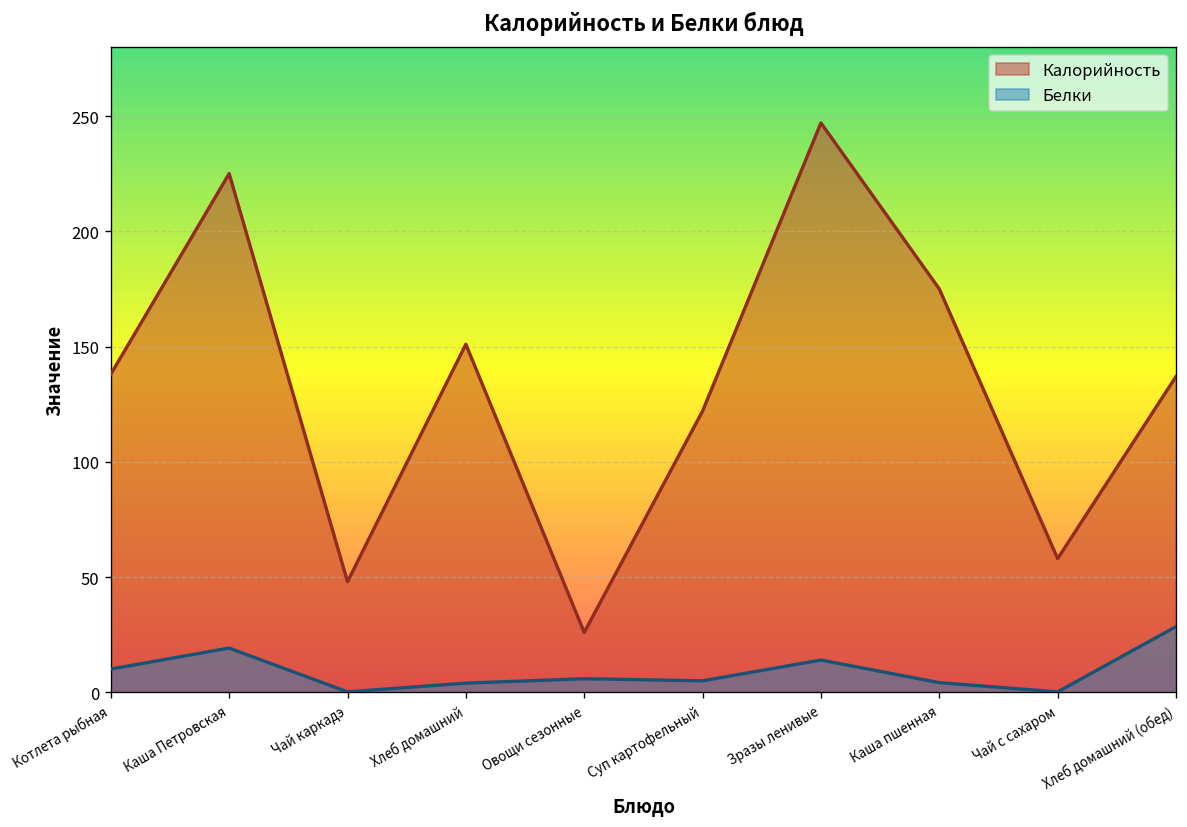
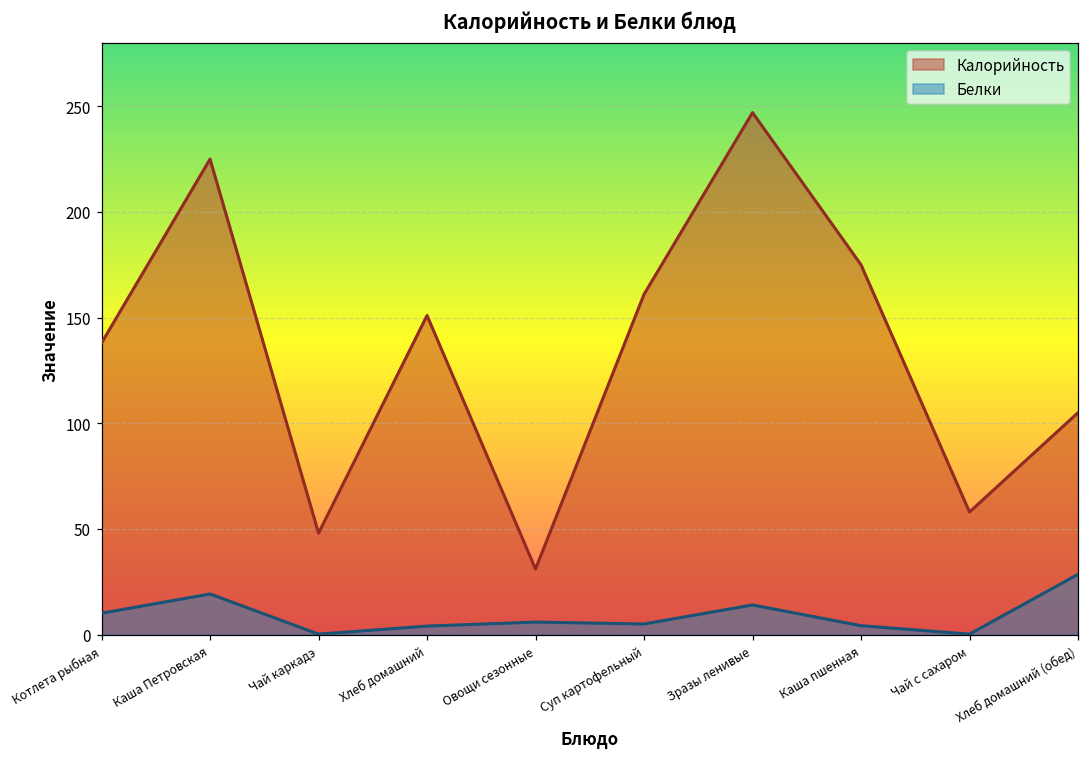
Калорийность, Овощи сезонные: 26 -> 31
Калорийность, Суп картофельный: 122 -> 161
Калорийность, Хлеб домашний (обед): 137 -> 105
